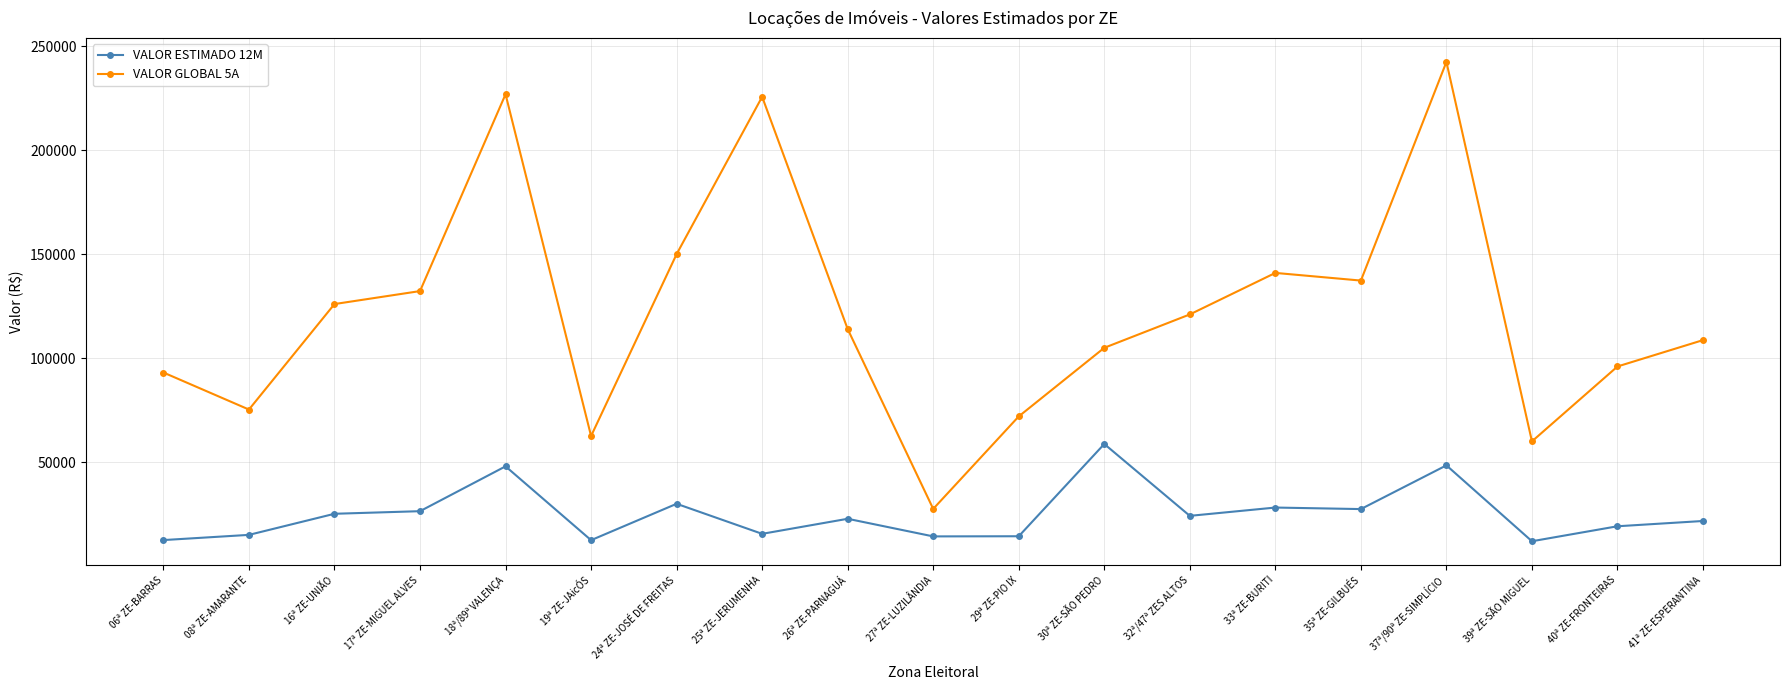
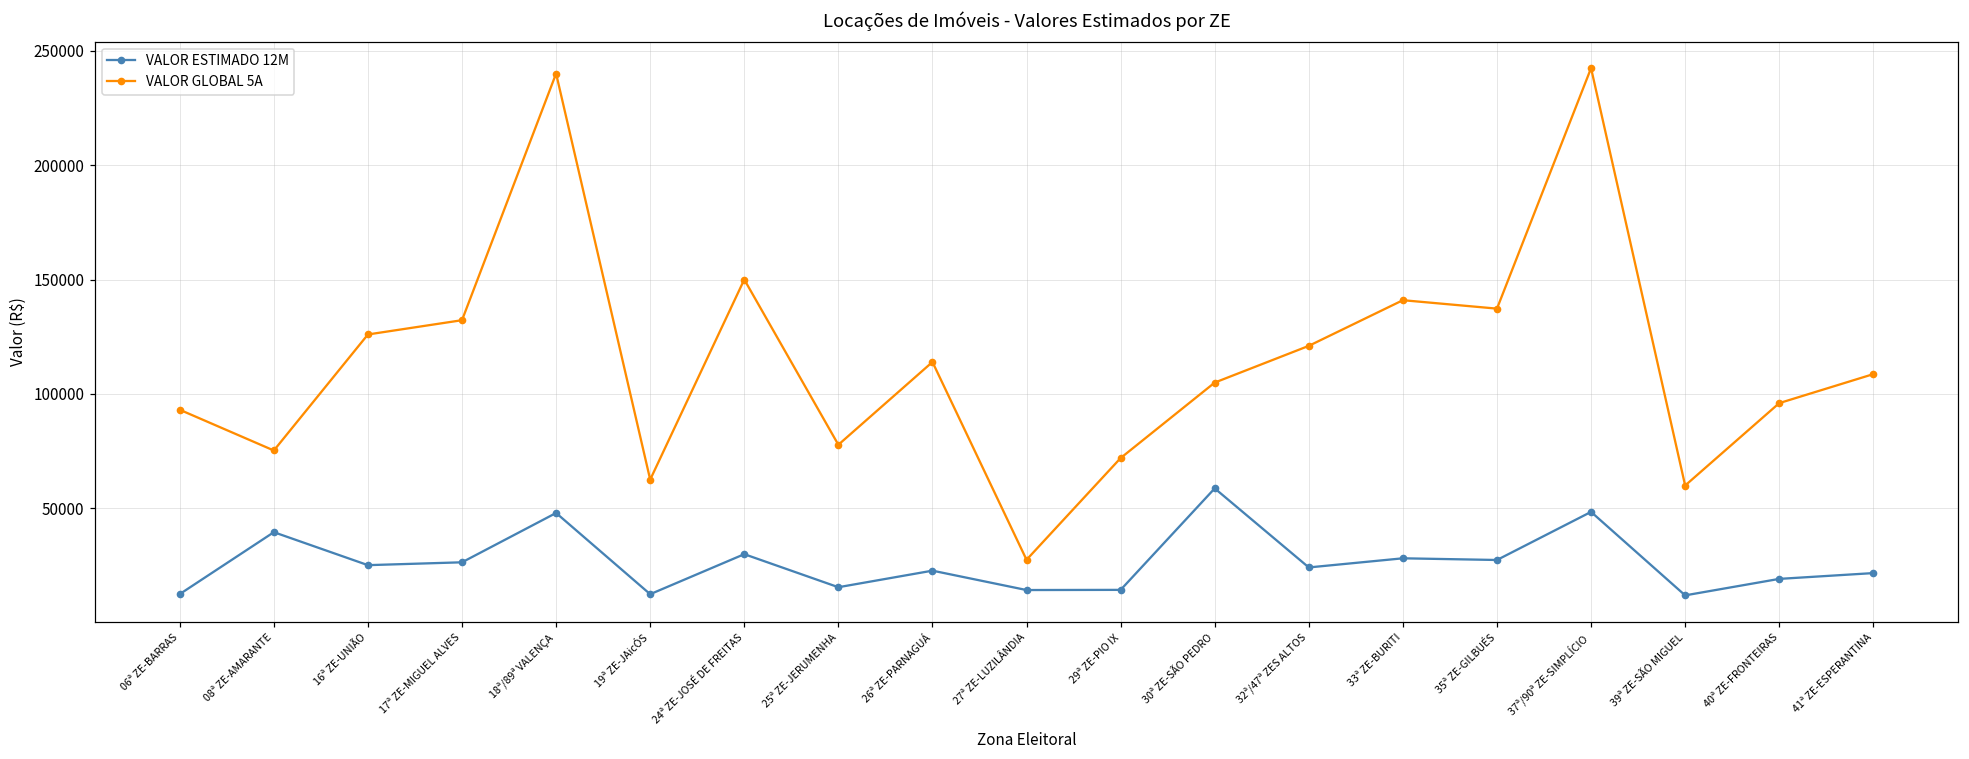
VALOR ESTIMADO 12M, 08ª ZE-AMARANTE: 15000 -> 40000
VALOR GLOBAL 5A, 18ª/89ª VALENÇA: 227000 -> 240000
VALOR GLOBAL 5A, 25ª ZE-JERUMENHA: 226000 -> 78000
